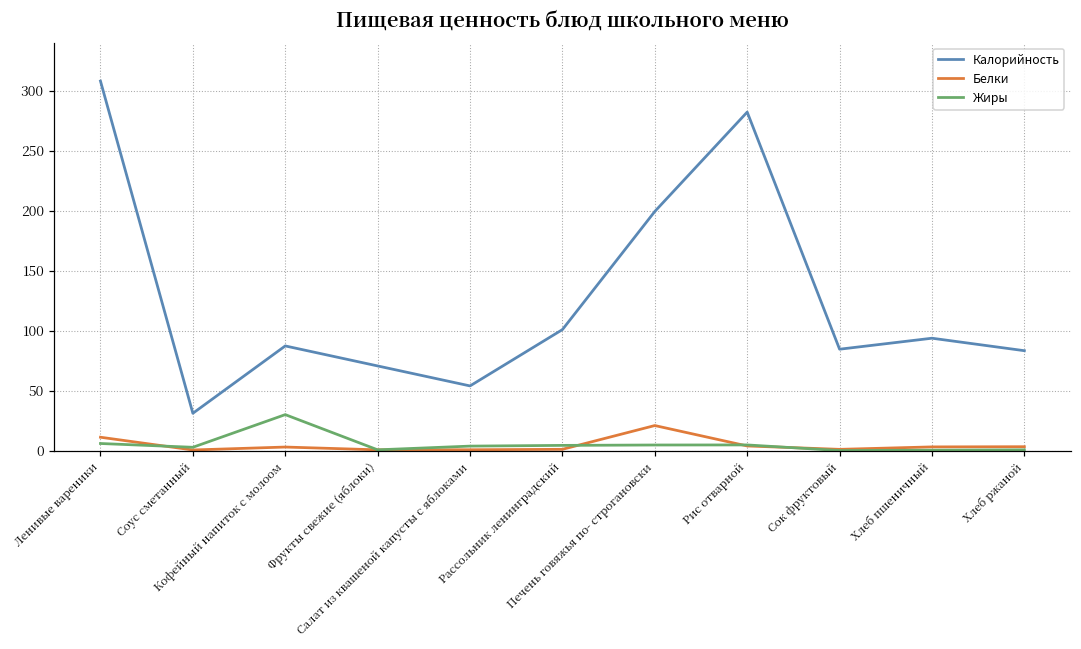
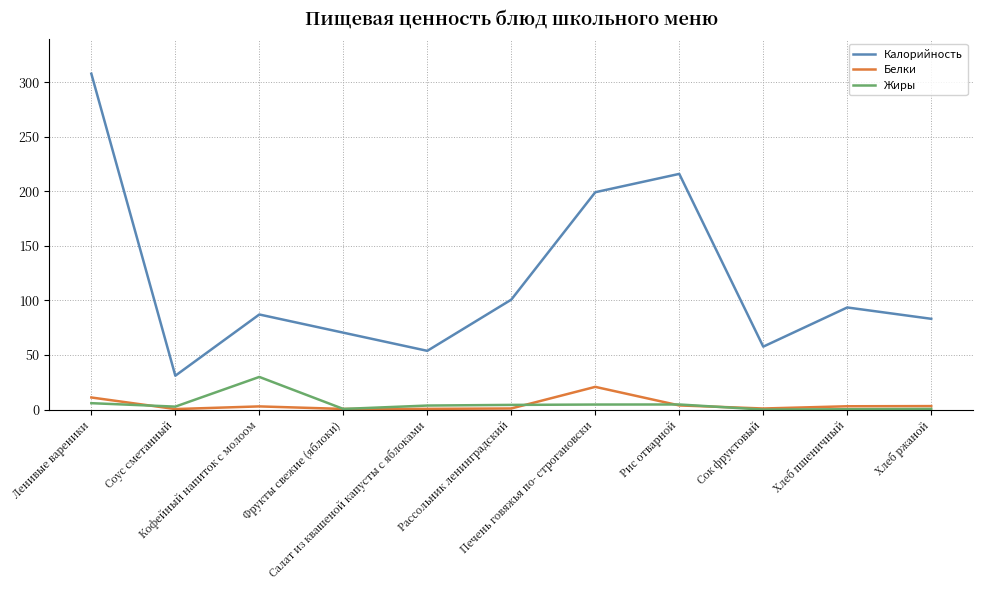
Калорийность, Рис отварной: 282 -> 216
Калорийность, Сок фруктовый: 84 -> 58
